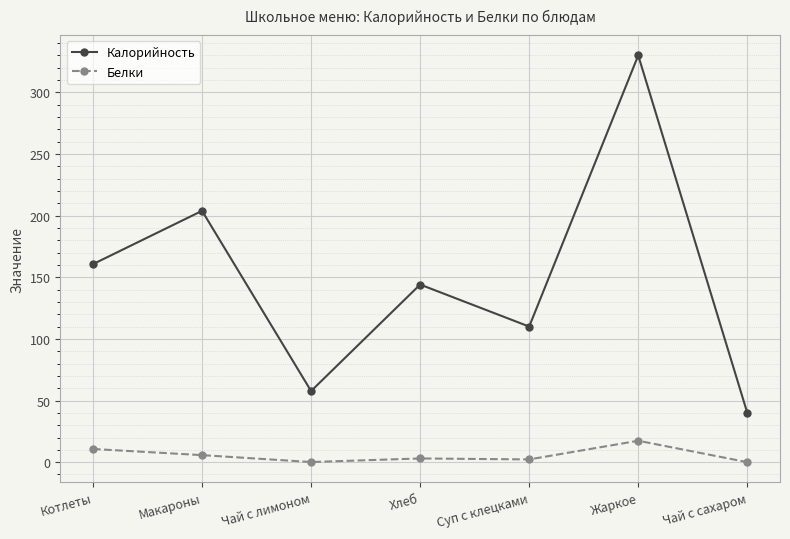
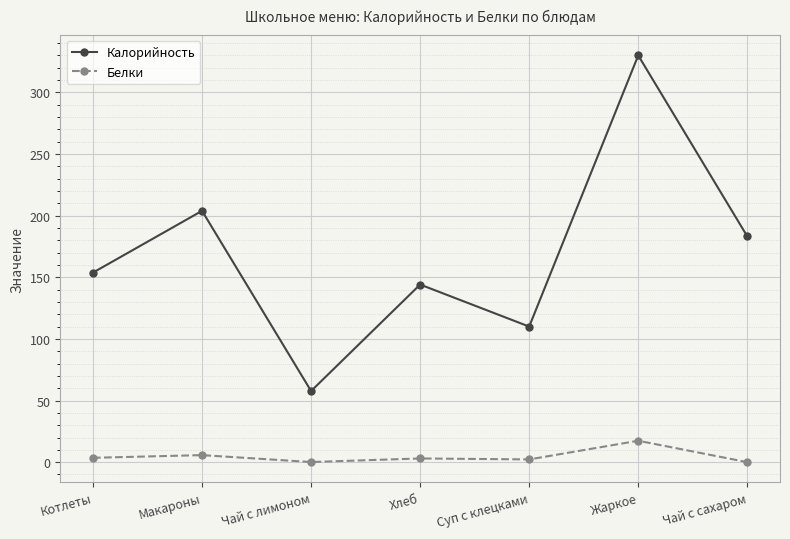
Калорийность, Котлеты: 161 -> 154
Белки, Котлеты: 11 -> 4
Калорийность, Чай с сахаром: 40 -> 183
